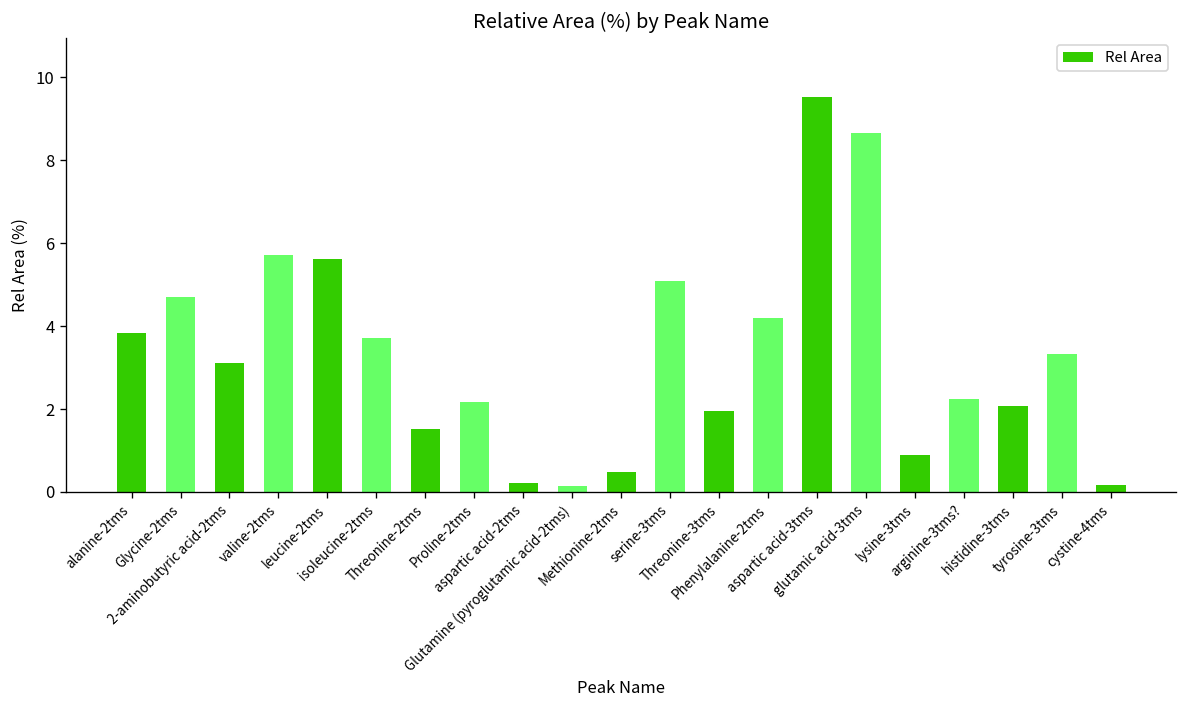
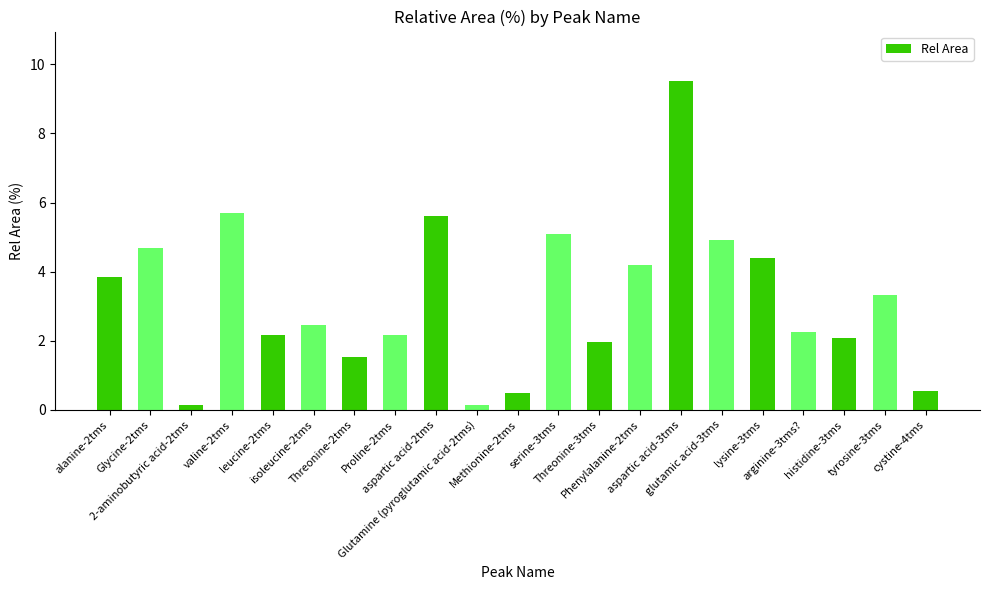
2-aminobutyric acid-2tms: 3.1 -> 0.1
leucine-2tms: 5.6 -> 2.2
isoleucine-2tms: 3.7 -> 2.5
aspartic acid-2tms: 0.2 -> 5.6
glutamic acid-3tms: 8.7 -> 4.9
lysine-3tms: 0.9 -> 4.4
cystine-4tms: 0.2 -> 0.6
